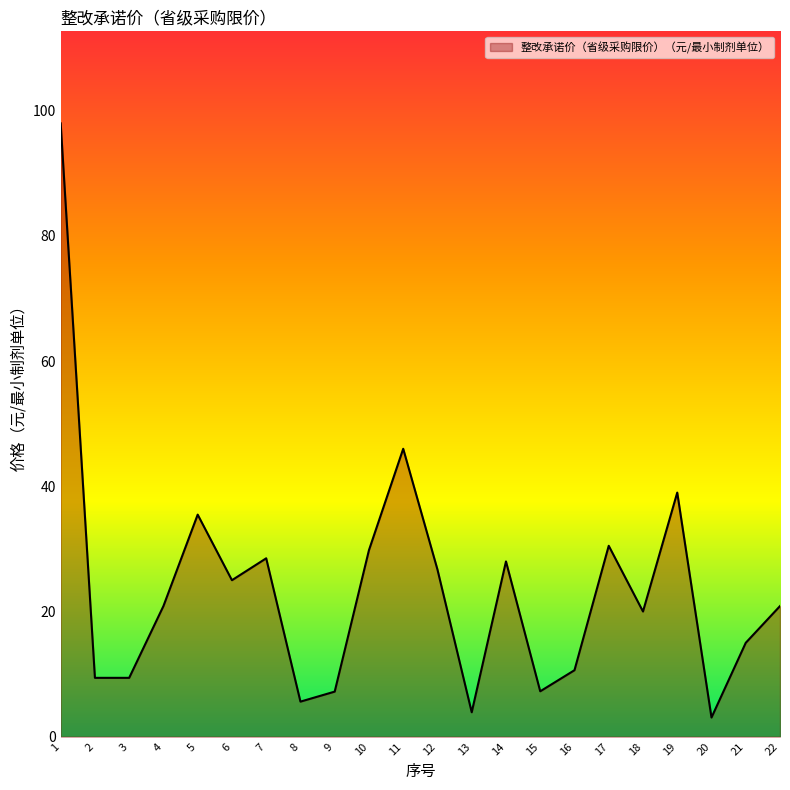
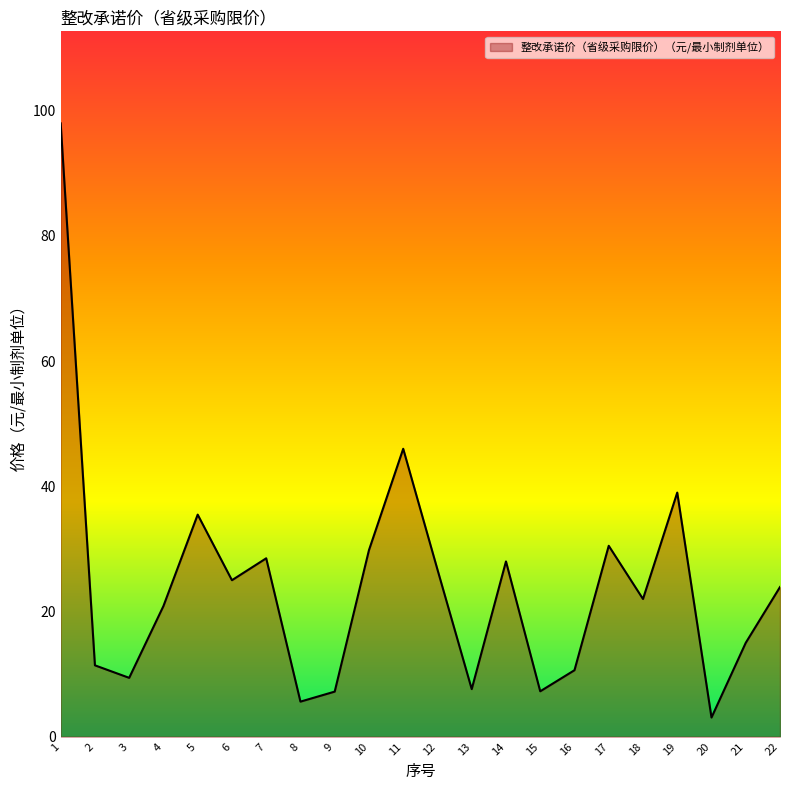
2: 9 -> 11
13: 4 -> 8
18: 20 -> 22
22: 21 -> 24
